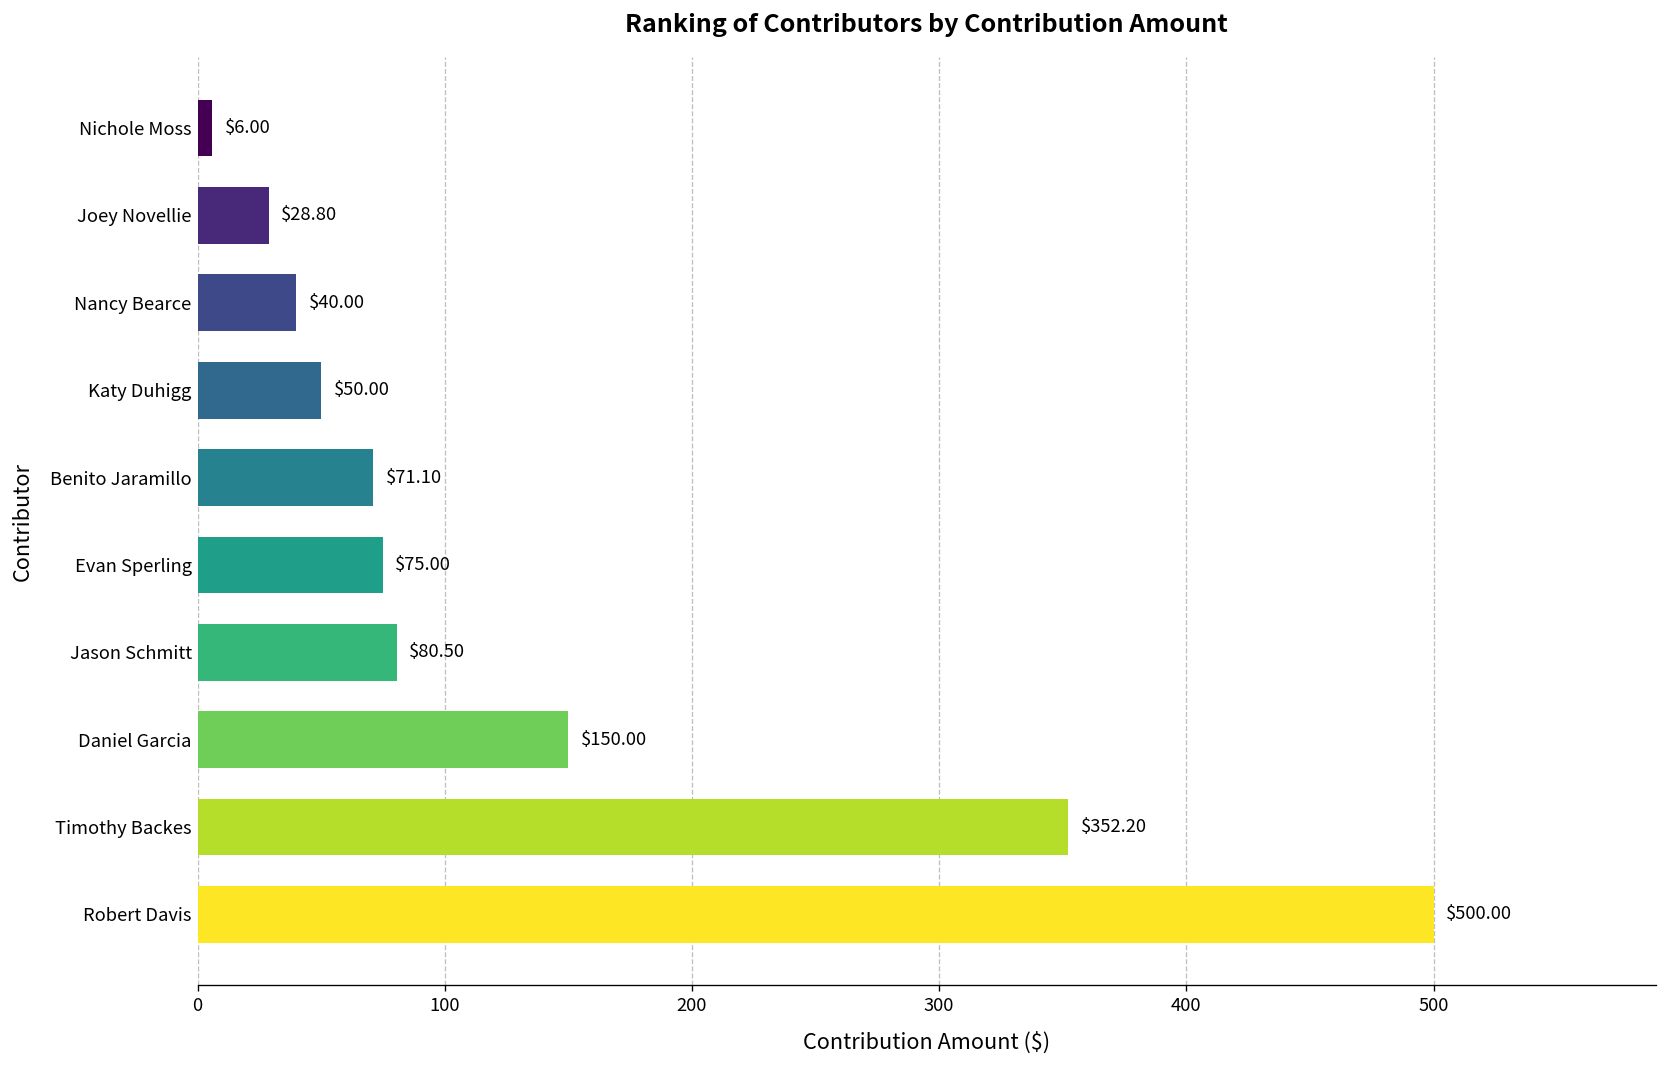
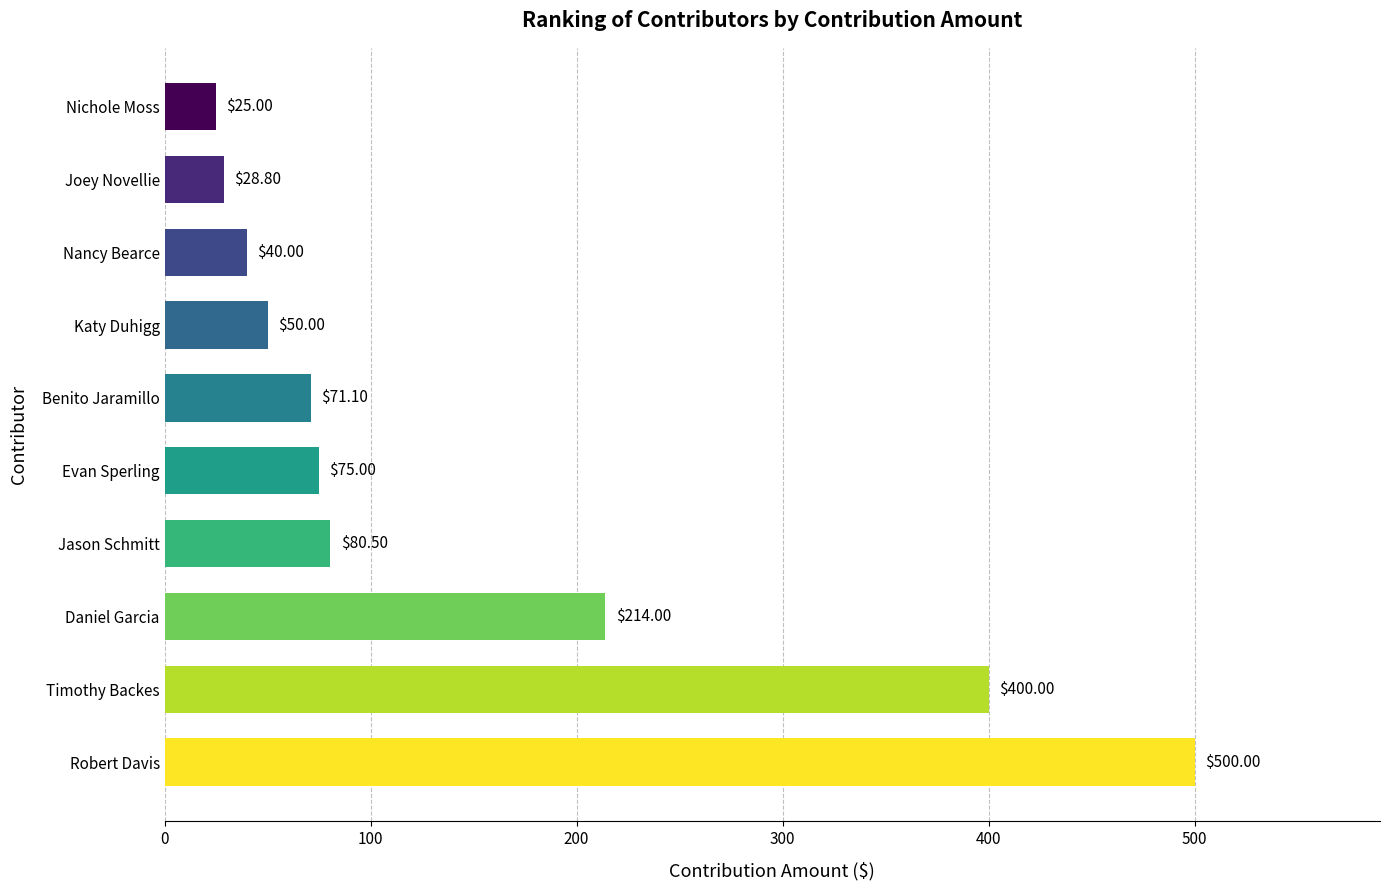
Nichole Moss: $6.00 -> $25.00
Daniel Garcia: $150.00 -> $214.00
Timothy Backes: $352.20 -> $400.00
